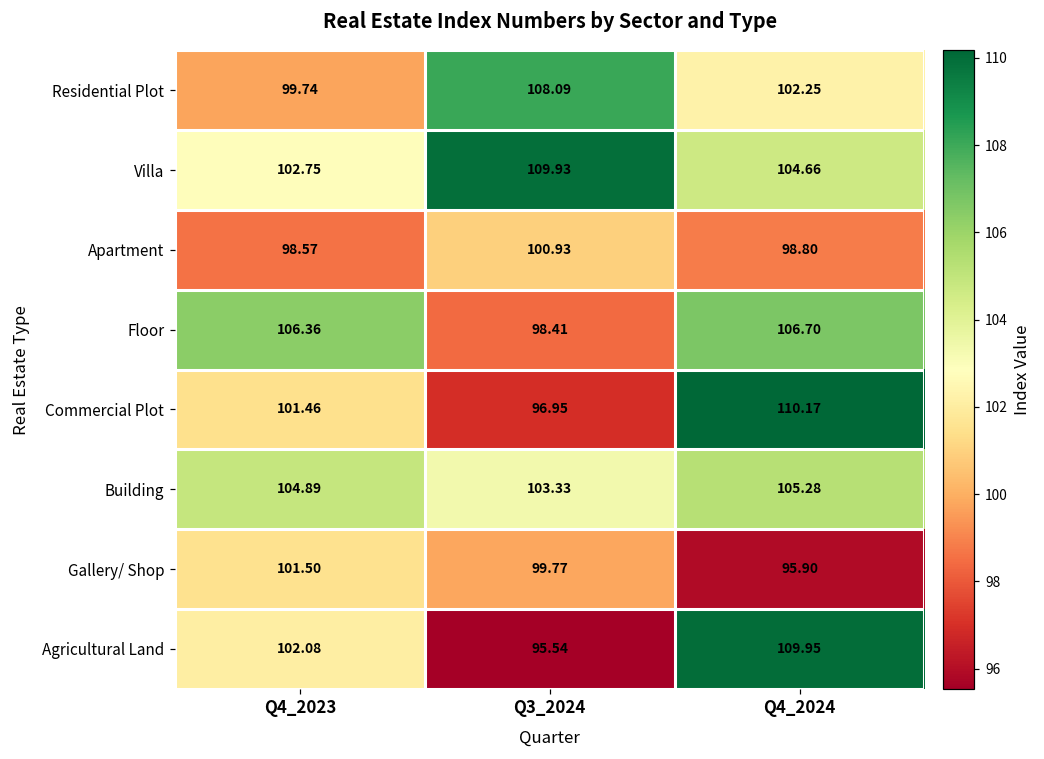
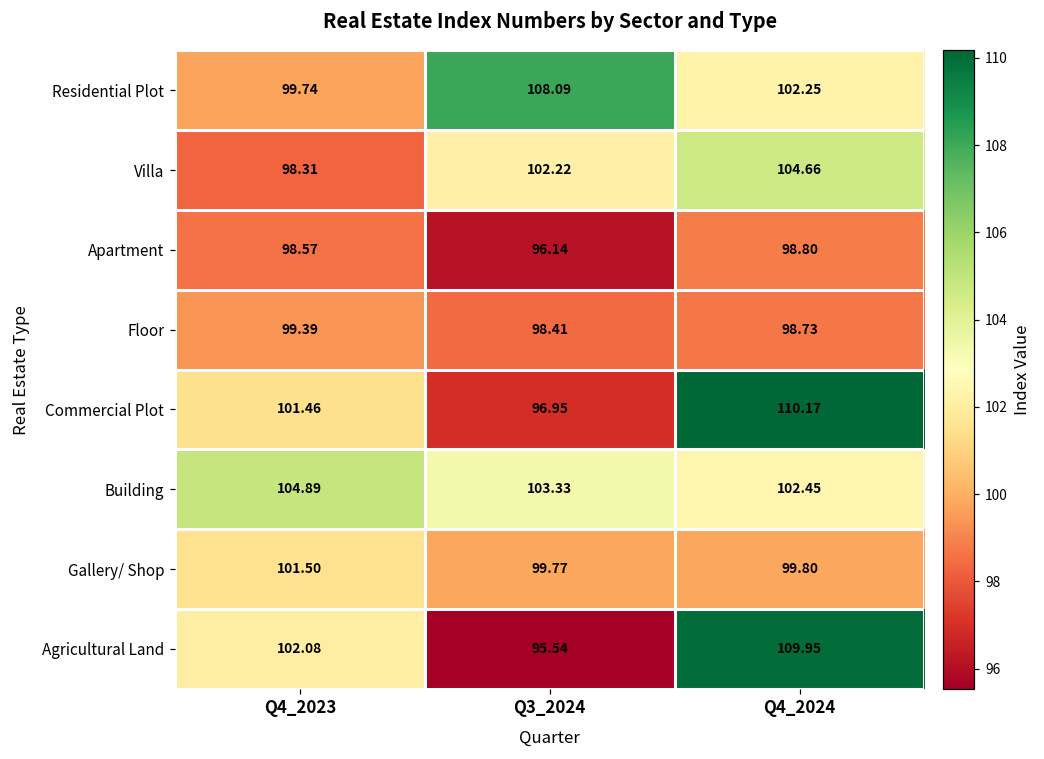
Villa, Q4_2023: 102.75 -> 98.31
Villa, Q3_2024: 109.93 -> 102.22
Apartment, Q3_2024: 100.93 -> 96.14
Floor, Q4_2023: 106.36 -> 99.39
Floor, Q4_2024: 106.70 -> 98.73
Building, Q4_2024: 105.28 -> 102.45
Gallery/ Shop, Q4_2024: 95.90 -> 99.80
